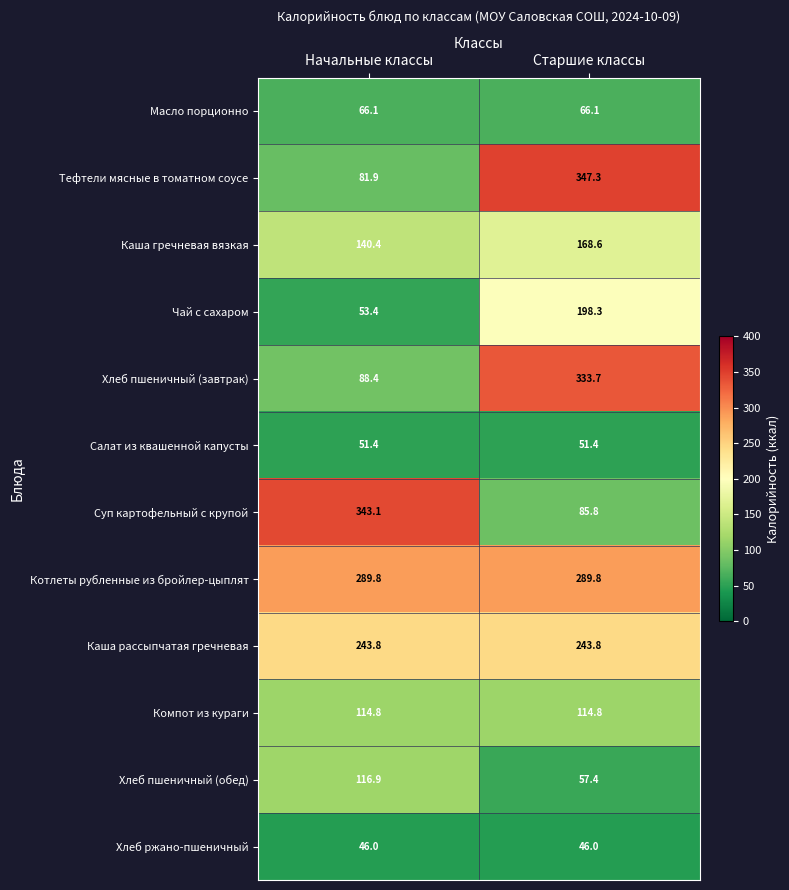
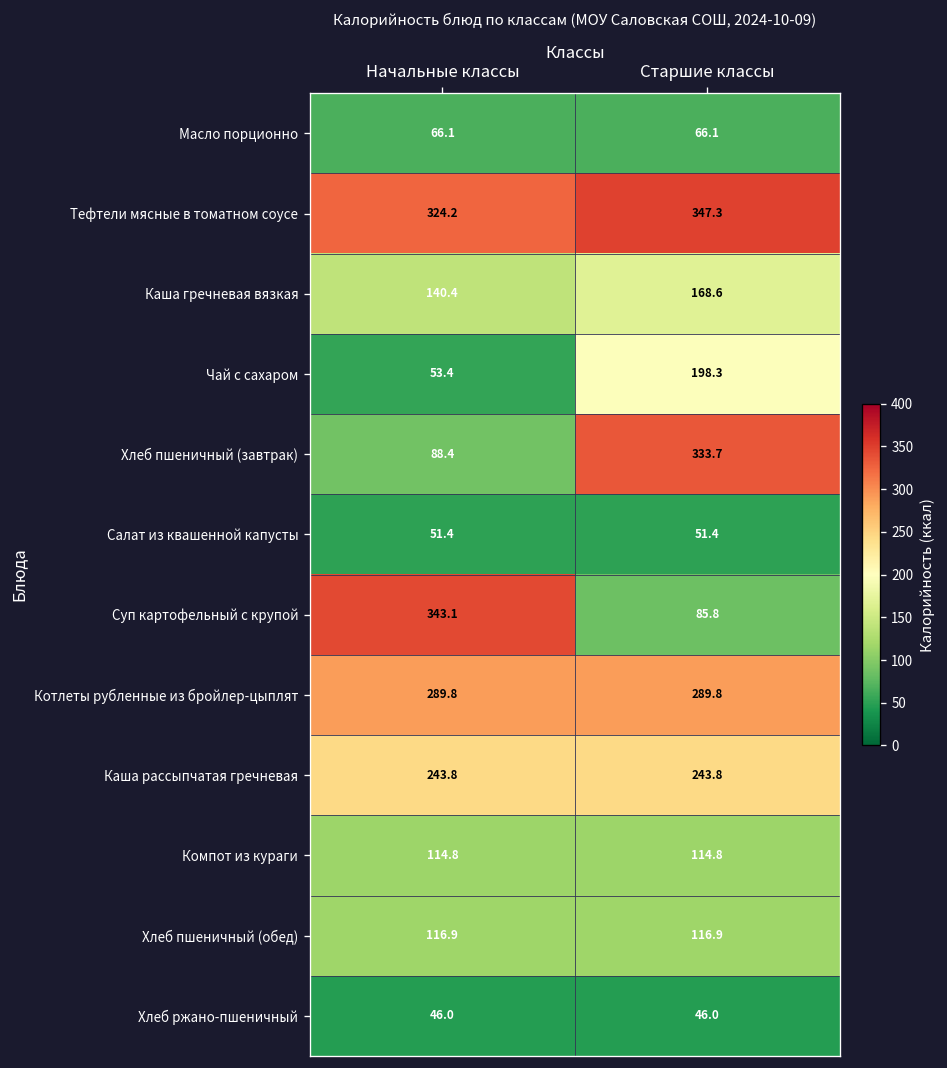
Тефтели мясные в томатном соусе, Начальные классы: 81.9 -> 324.2
Хлеб пшеничный (обед), Старшие классы: 57.4 -> 116.9
